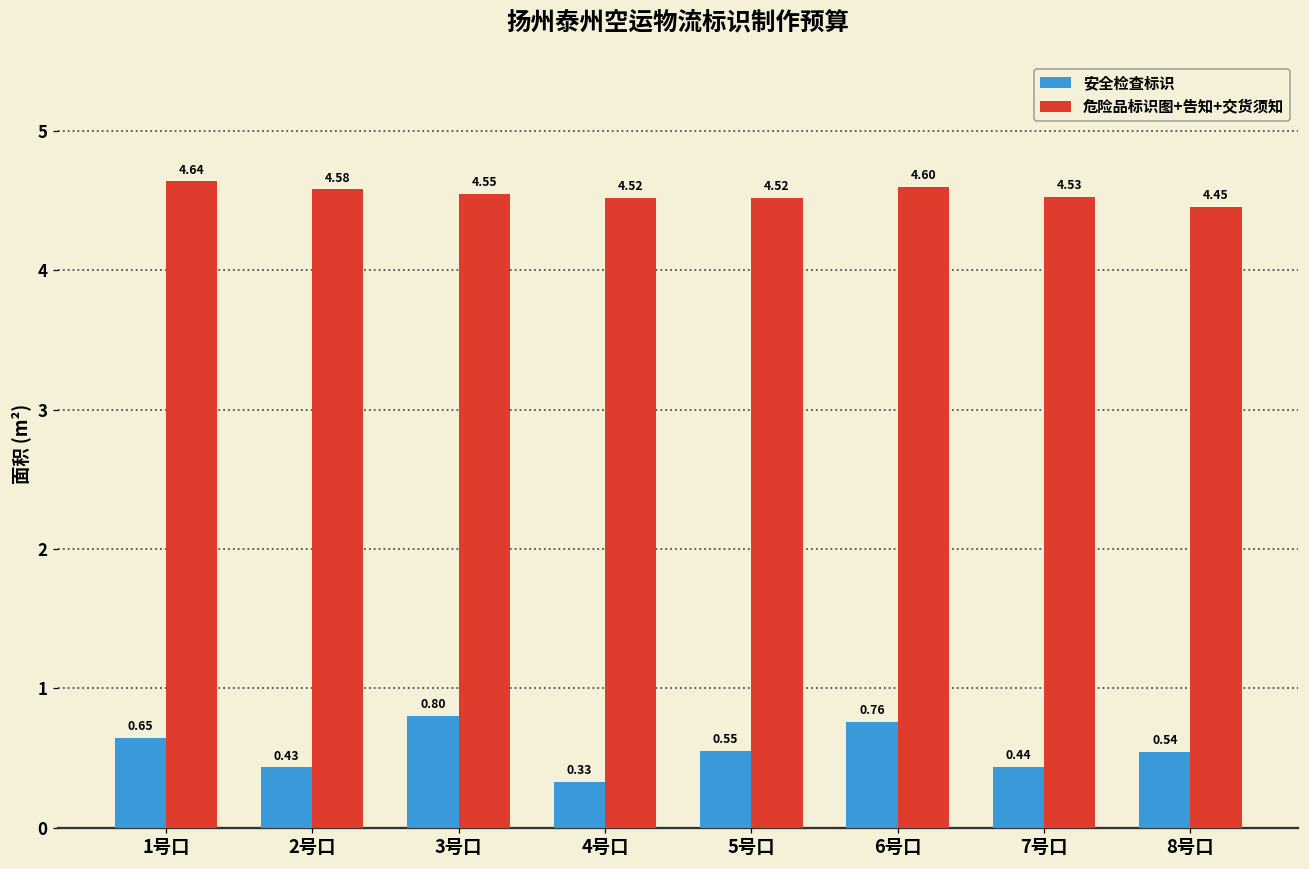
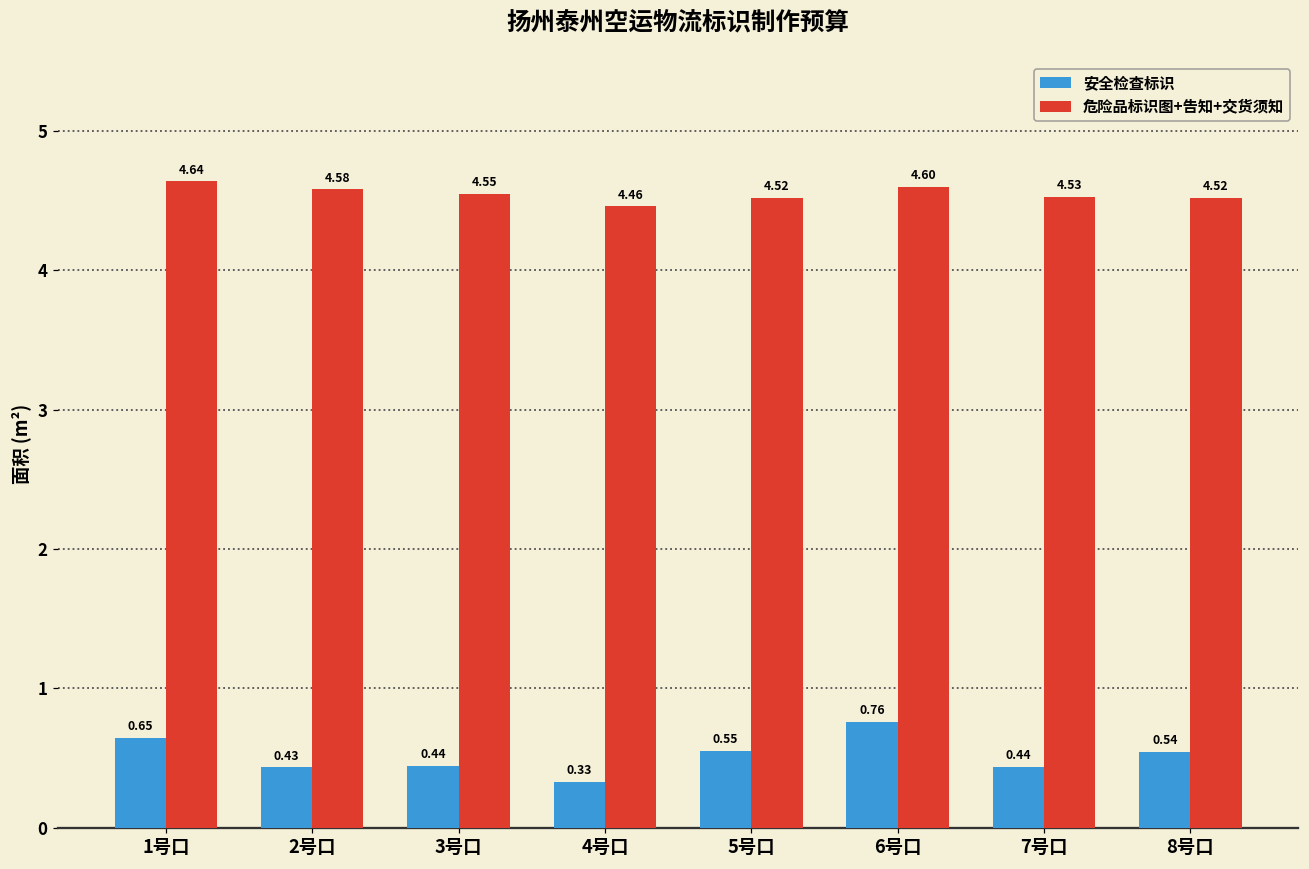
安全检查标识, 3号口: 0.80 -> 0.44
危险品标识图+告知+交货须知, 4号口: 4.52 -> 4.46
危险品标识图+告知+交货须知, 8号口: 4.45 -> 4.52
